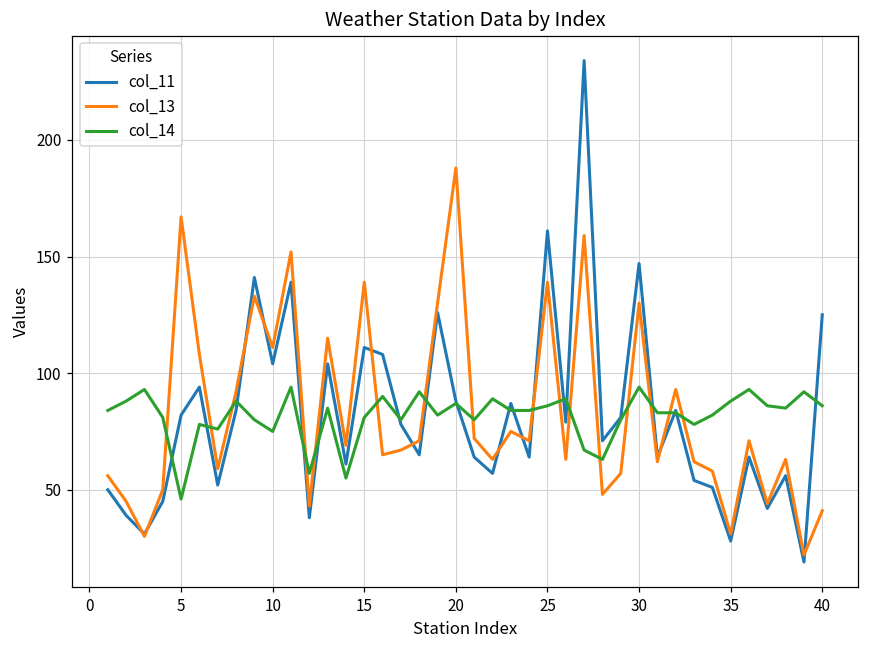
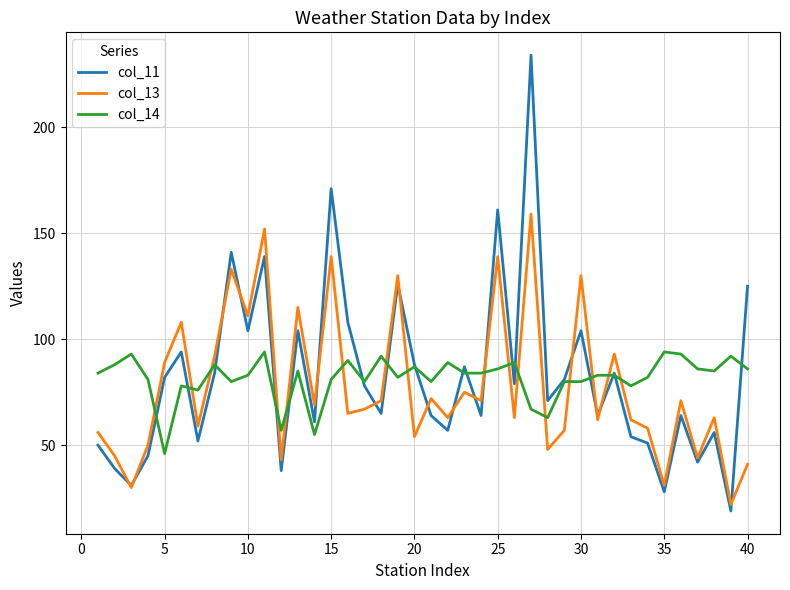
col_13, 5: 167 -> 89
col_14, 10: 75 -> 83
col_11, 15: 111 -> 171
col_13, 20: 188 -> 54
col_11, 30: 147 -> 104
col_14, 30: 94 -> 80
col_14, 35: 88 -> 94
